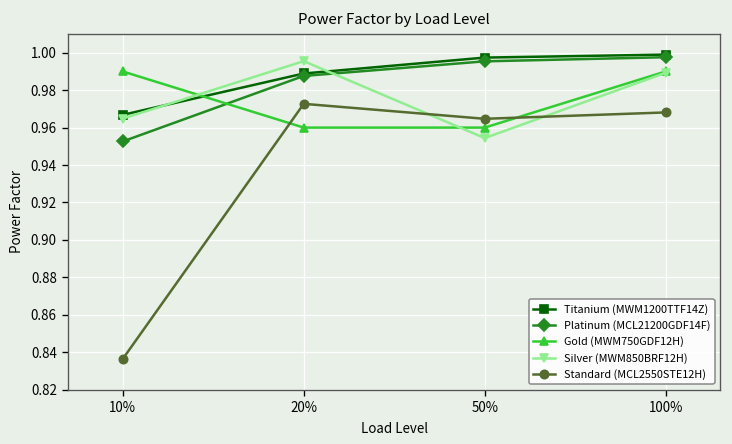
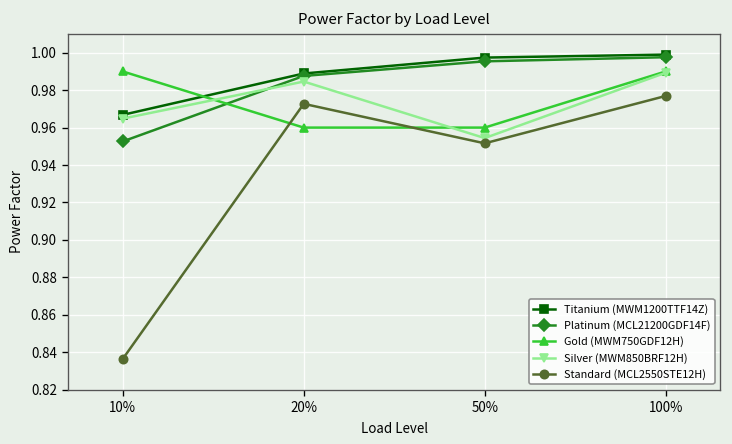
Silver (MWM850BRF12H), 20%: 0.996 -> 0.985
Standard (MCL2550STE12H), 50%: 0.965 -> 0.952
Standard (MCL2550STE12H), 100%: 0.968 -> 0.977
